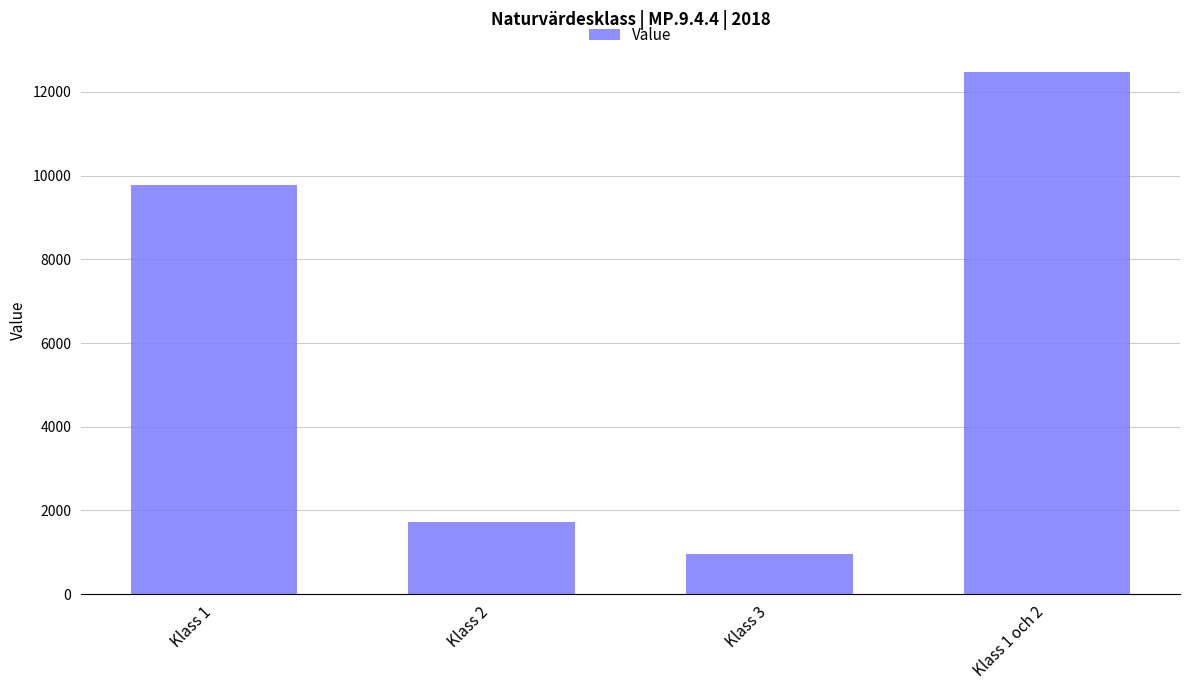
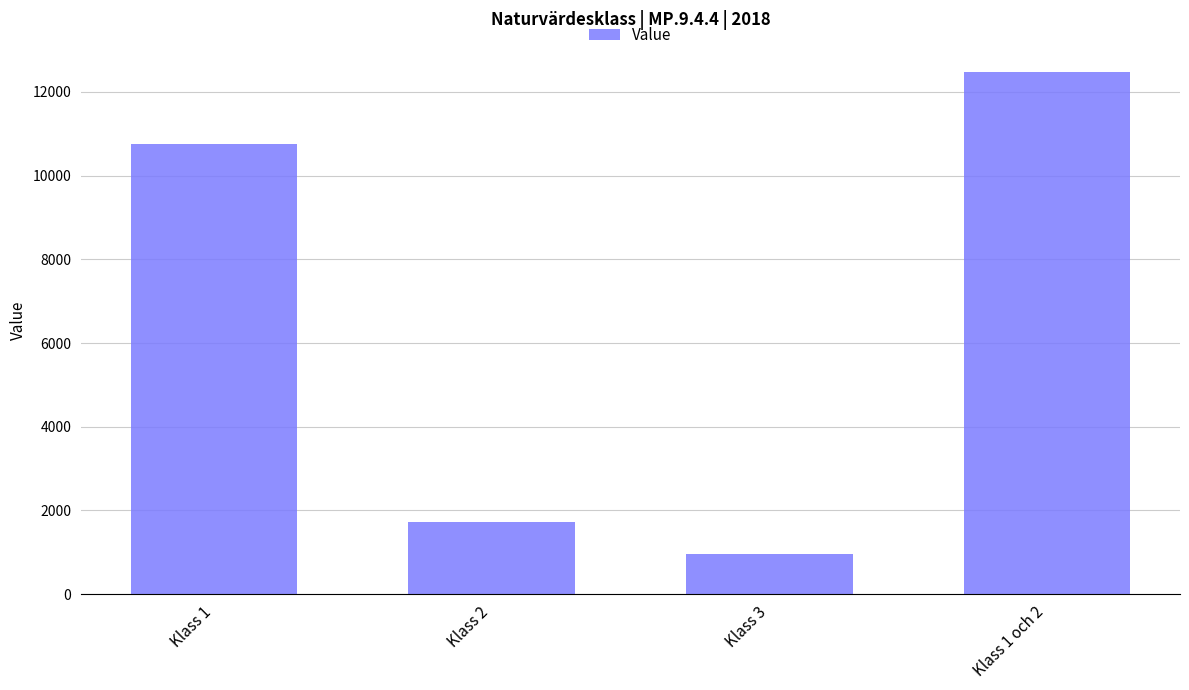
Klass 1: 9800 -> 10800
